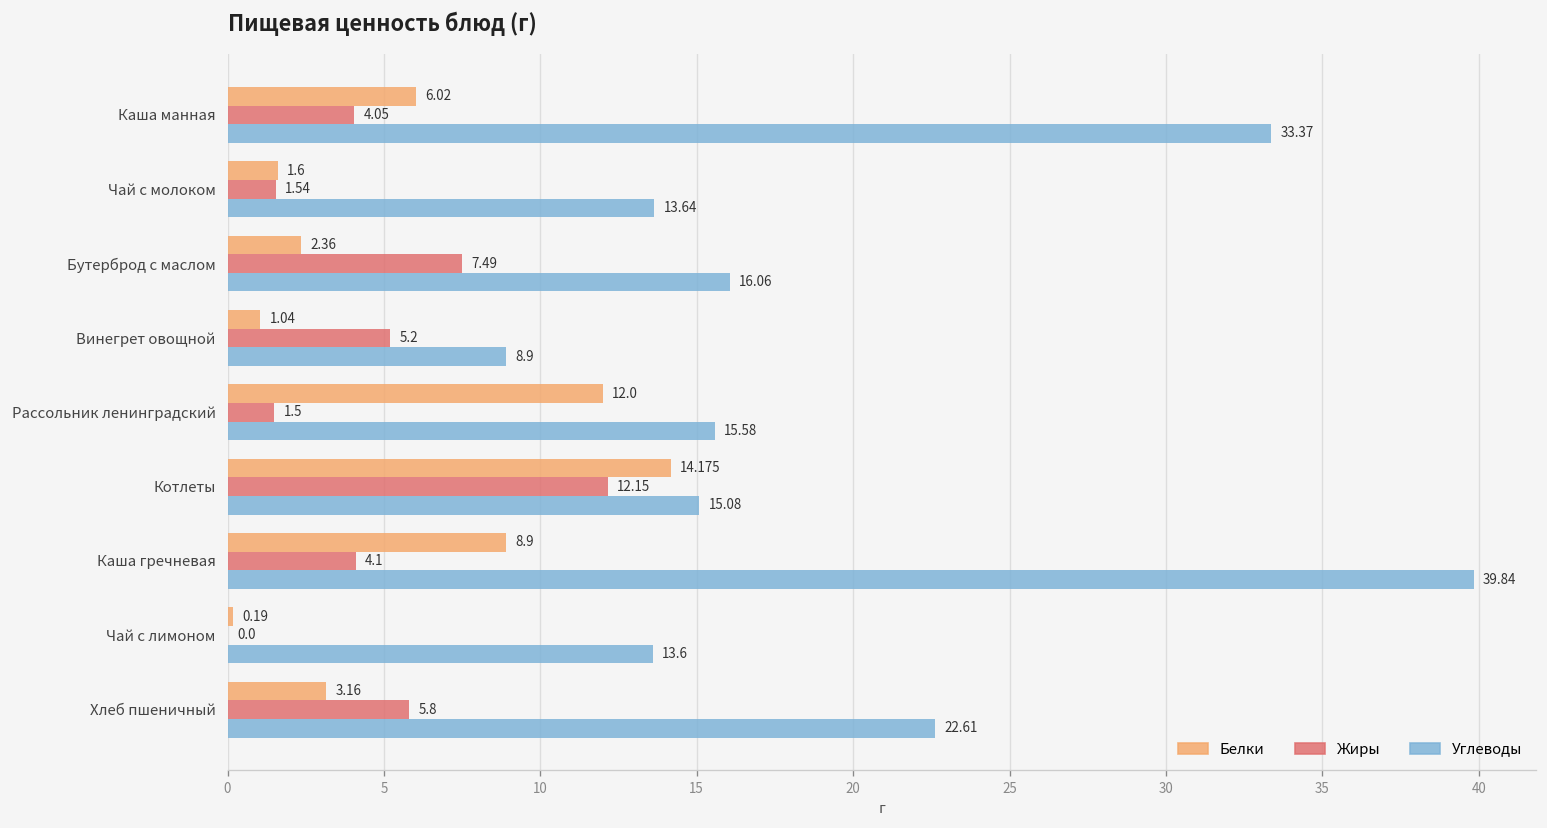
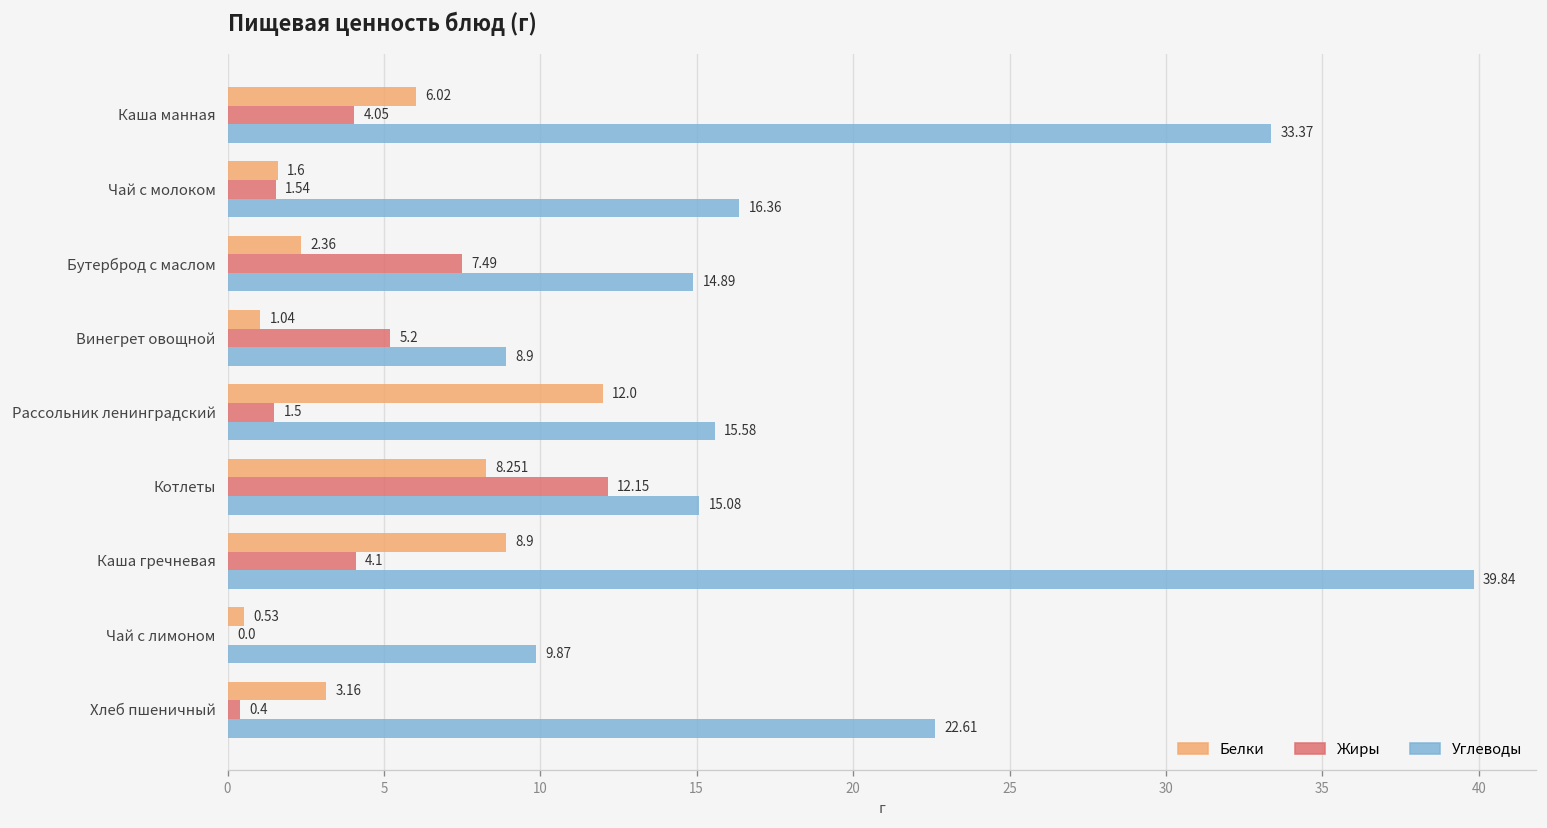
Углеводы, Чай с молоком: 13.64 -> 16.36
Углеводы, Бутерброд с маслом: 16.06 -> 14.89
Белки, Котлеты: 14.175 -> 8.251
Белки, Чай с лимоном: 0.19 -> 0.53
Углеводы, Чай с лимоном: 13.6 -> 9.87
Жиры, Хлеб пшеничный: 5.8 -> 0.4
